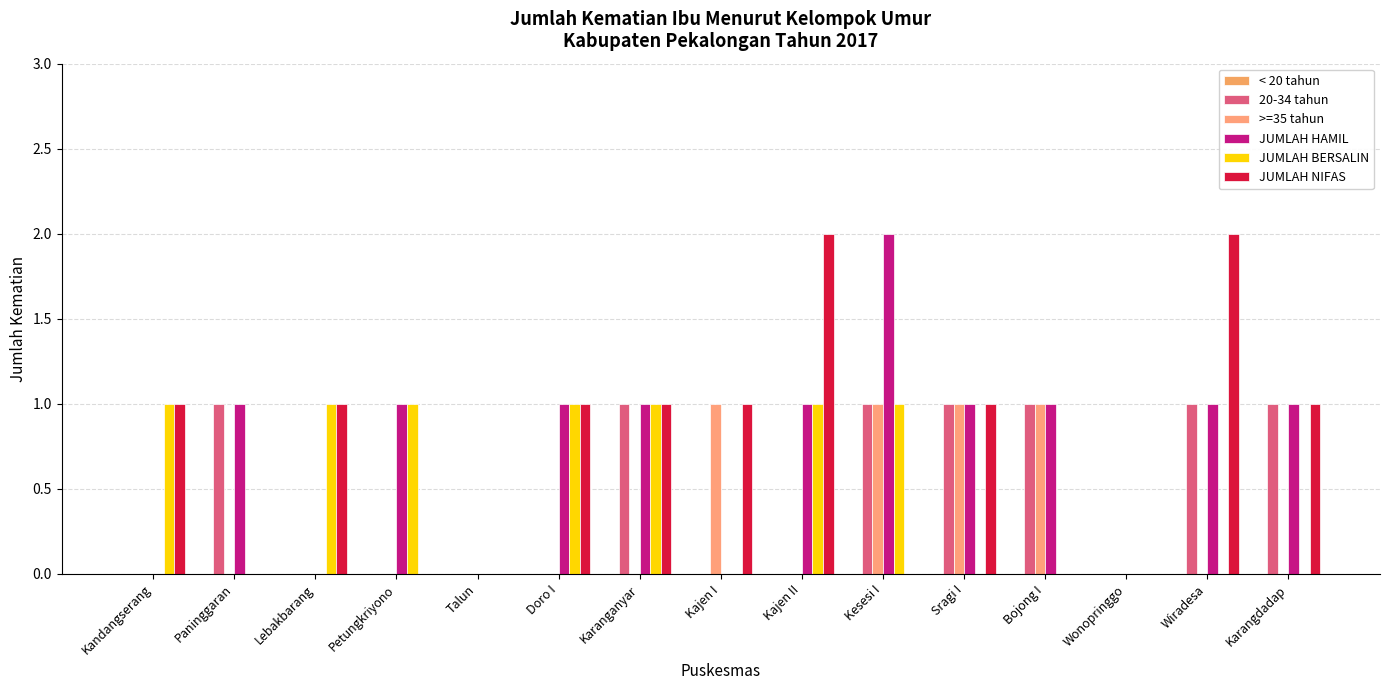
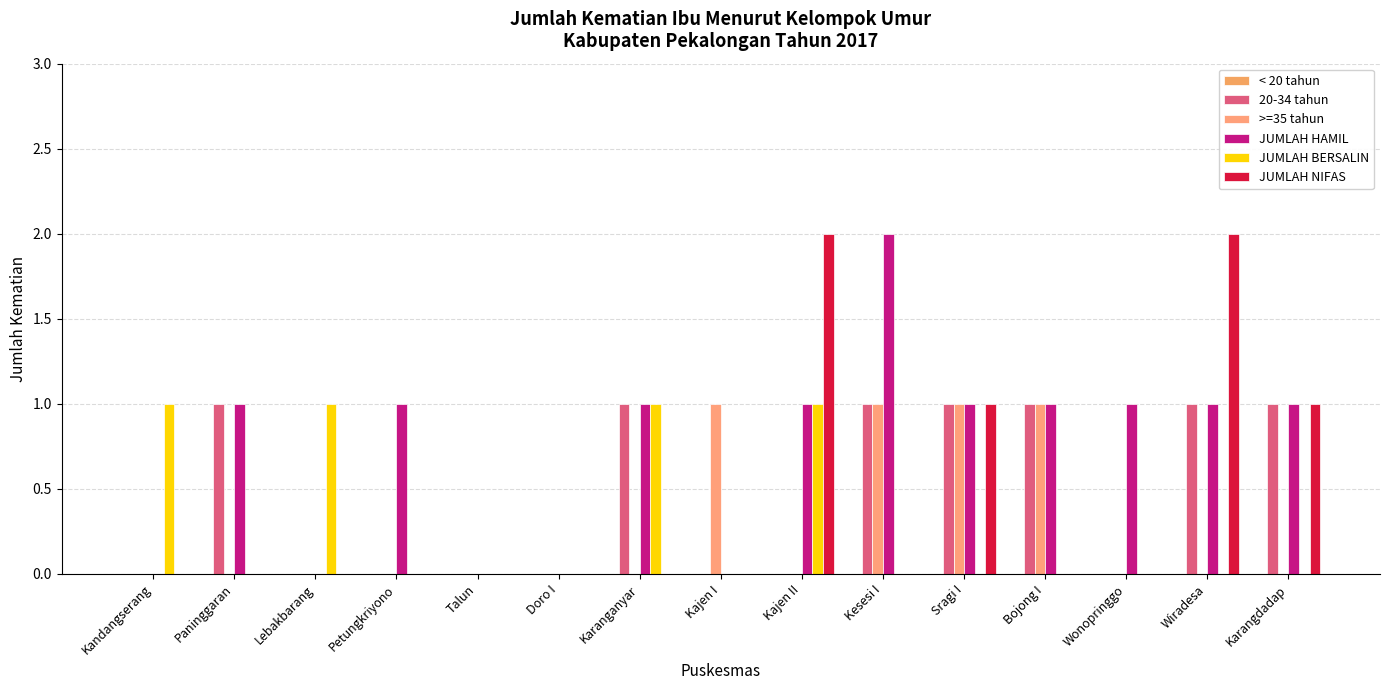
JUMLAH NIFAS, Kandangserang: 1 -> 0
JUMLAH NIFAS, Lebakbarang: 1 -> 0
JUMLAH BERSALIN, Petungkriyono: 1 -> 0
JUMLAH HAMIL, Doro I: 1 -> 0
JUMLAH BERSALIN, Doro I: 1 -> 0
JUMLAH NIFAS, Doro I: 1 -> 0
JUMLAH NIFAS, Karanganyar: 1 -> 0
JUMLAH NIFAS, Kajen I: 1 -> 0
JUMLAH BERSALIN, Kesesi I: 1 -> 0
JUMLAH HAMIL, Wonopringgo: 0 -> 1
